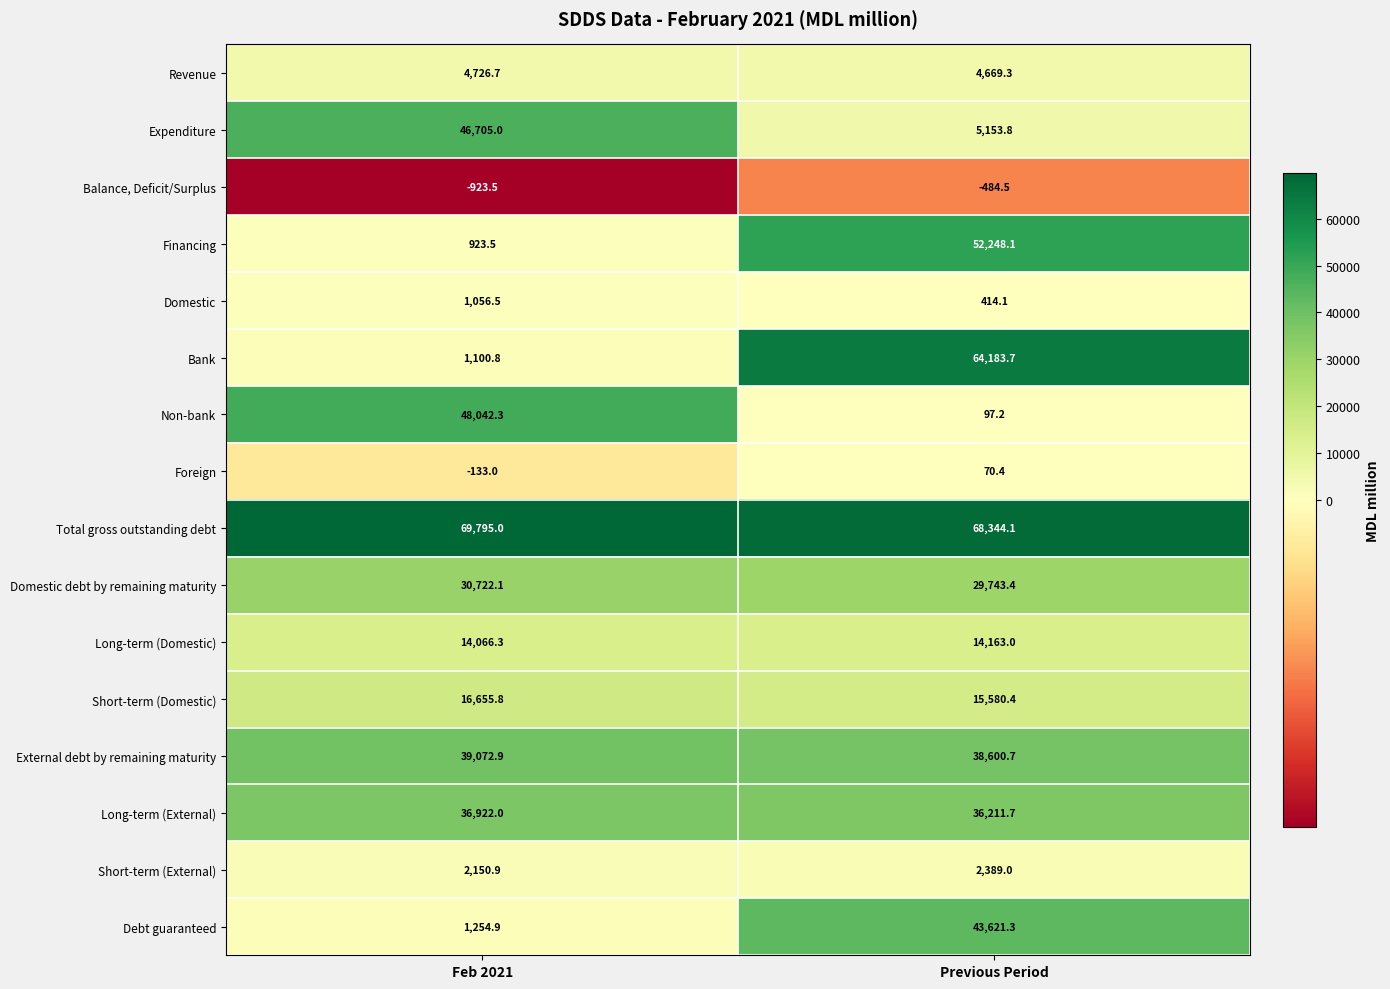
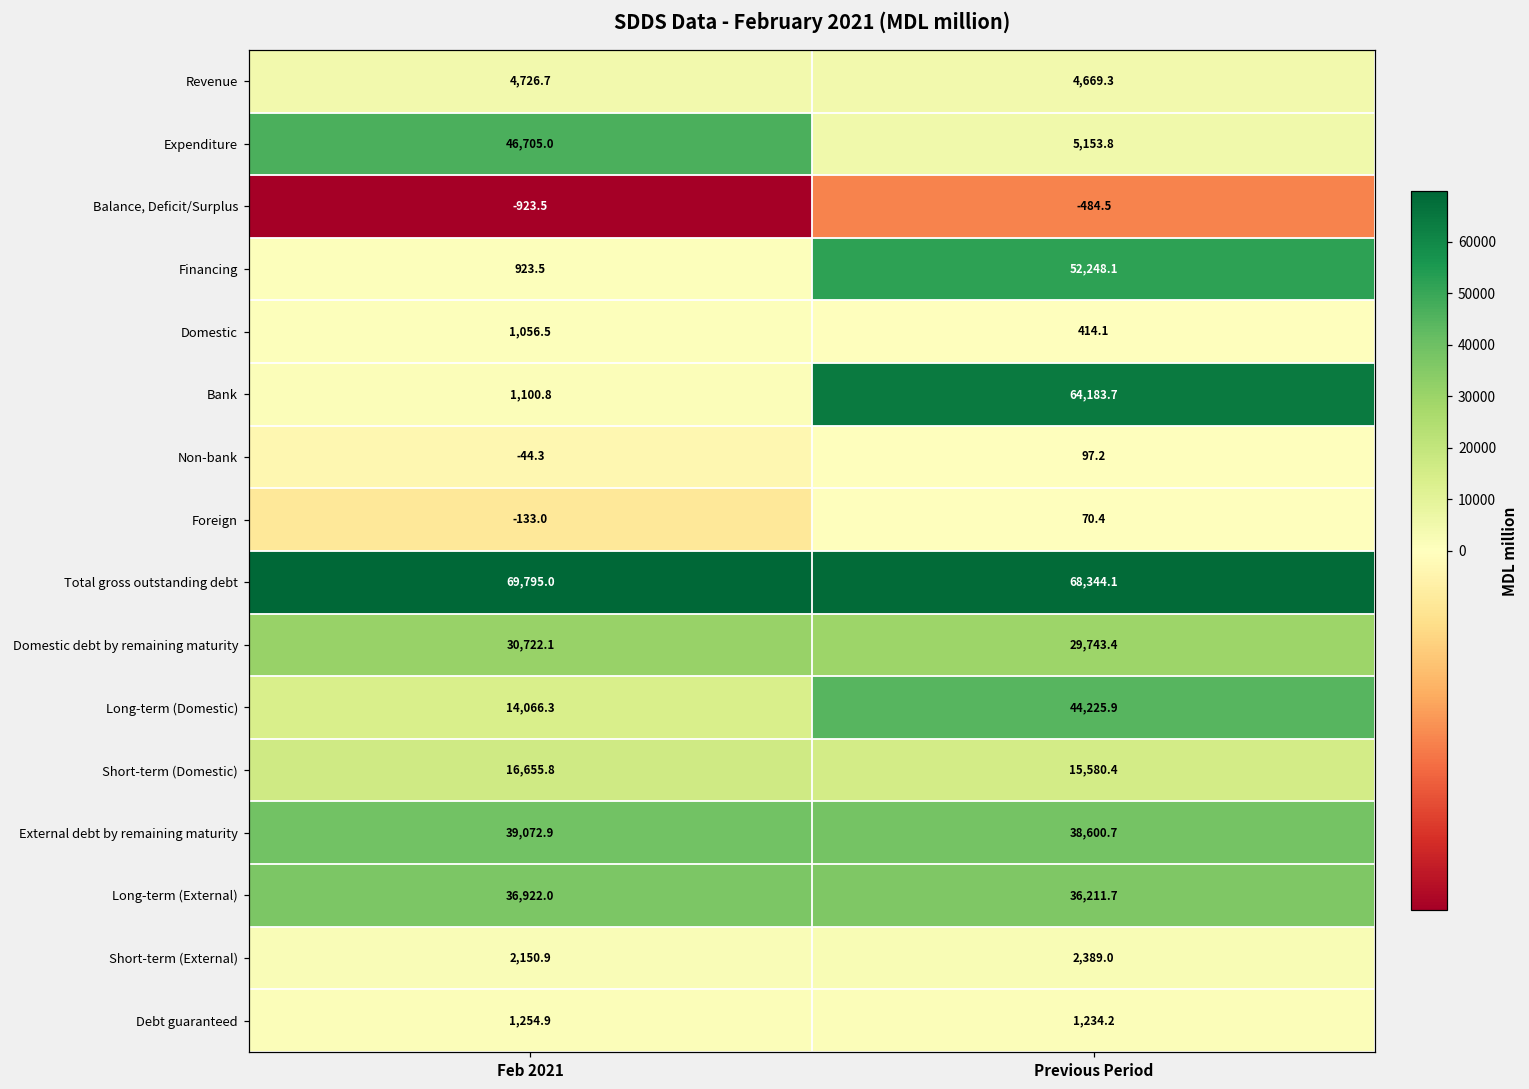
Non-bank, Feb 2021: 48,042.3 -> -44.3
Long-term (Domestic), Previous Period: 14,163.0 -> 44,225.9
Debt guaranteed, Previous Period: 43,621.3 -> 1,234.2
